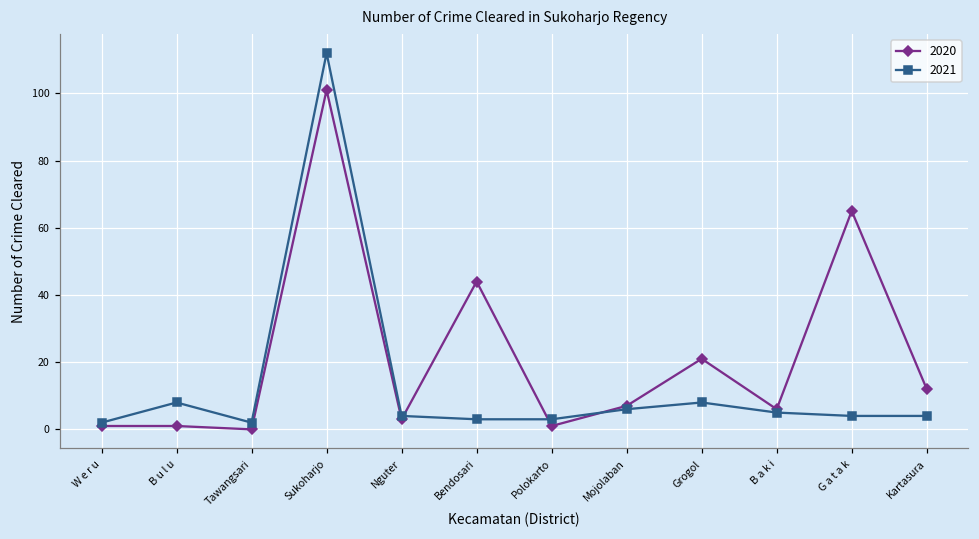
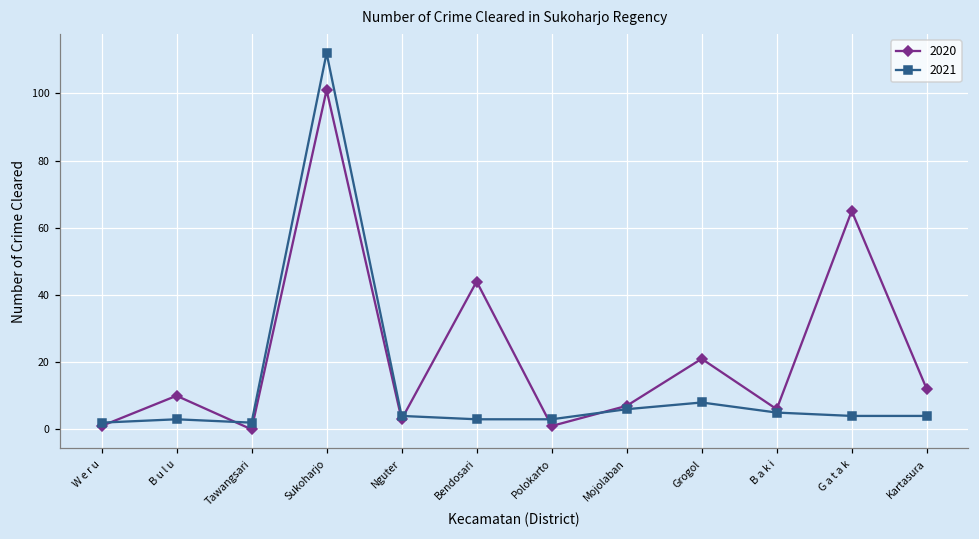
2020, B u l u: 1 -> 10
2021, B u l u: 8 -> 3
